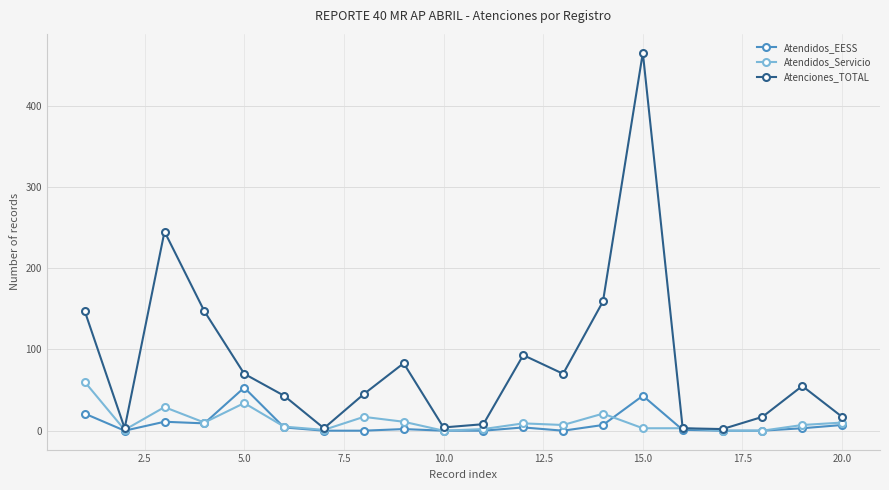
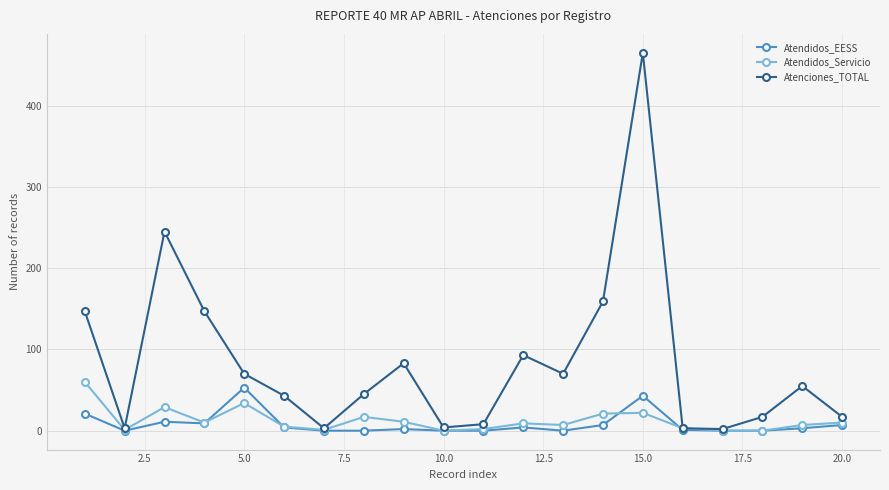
Atendidos_Servicio, 15.0: 0 -> 20
